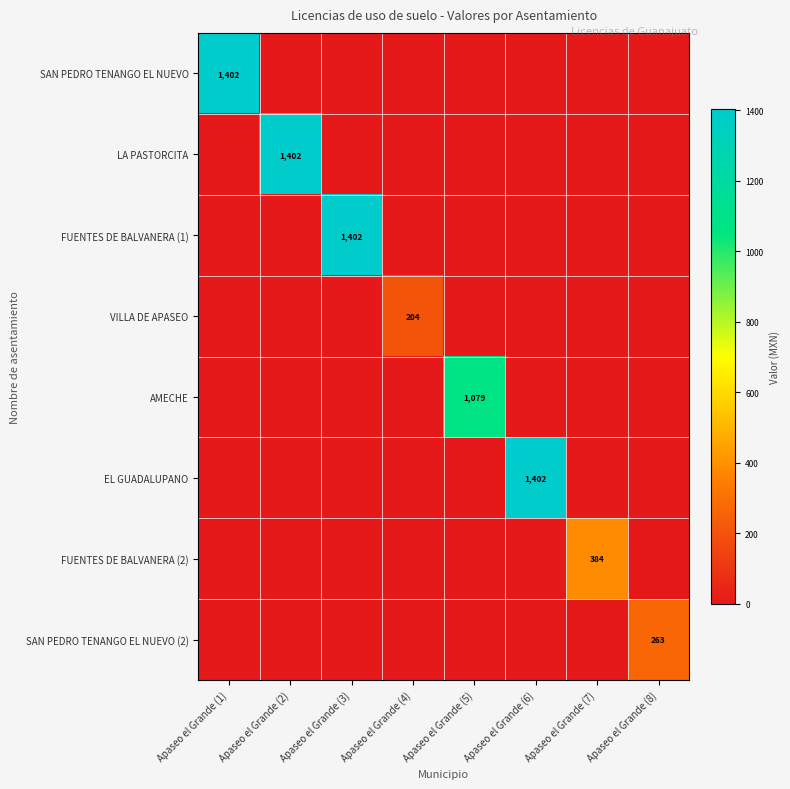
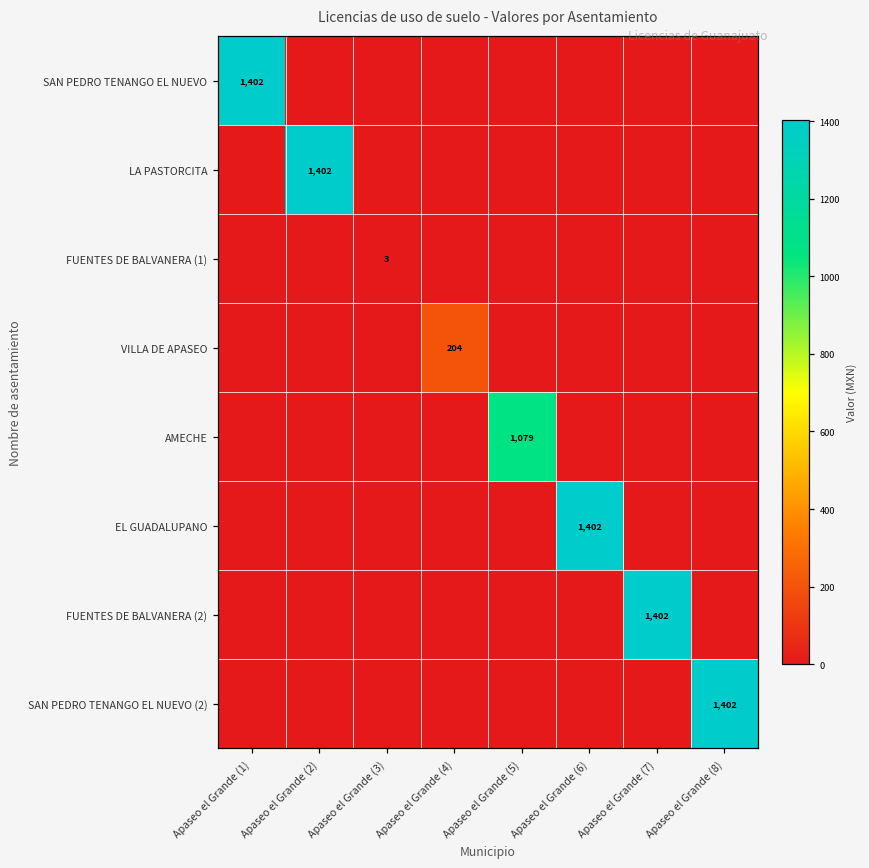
FUENTES DE BALVANERA (1), Apaseo el Grande (3): 1,402 -> 3
FUENTES DE BALVANERA (2), Apaseo el Grande (7): 384 -> 1,402
SAN PEDRO TENANGO EL NUEVO (2), Apaseo el Grande (8): 263 -> 1,402
